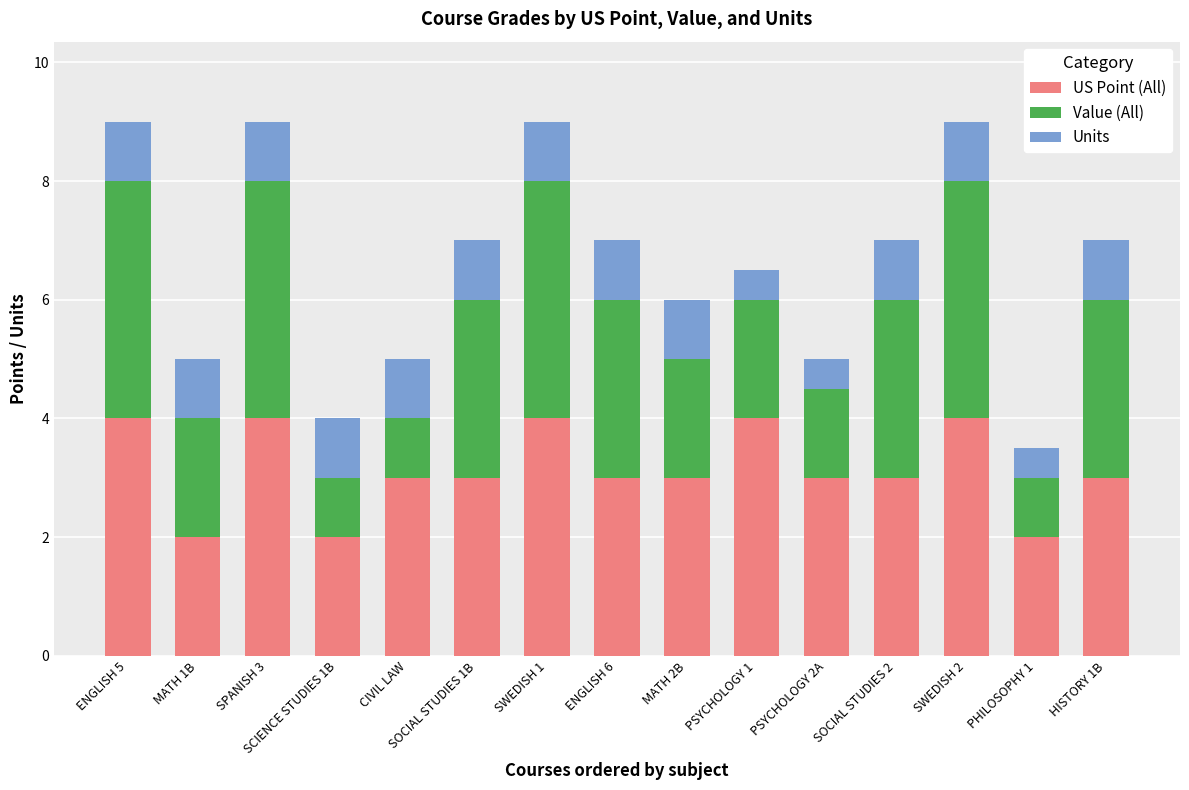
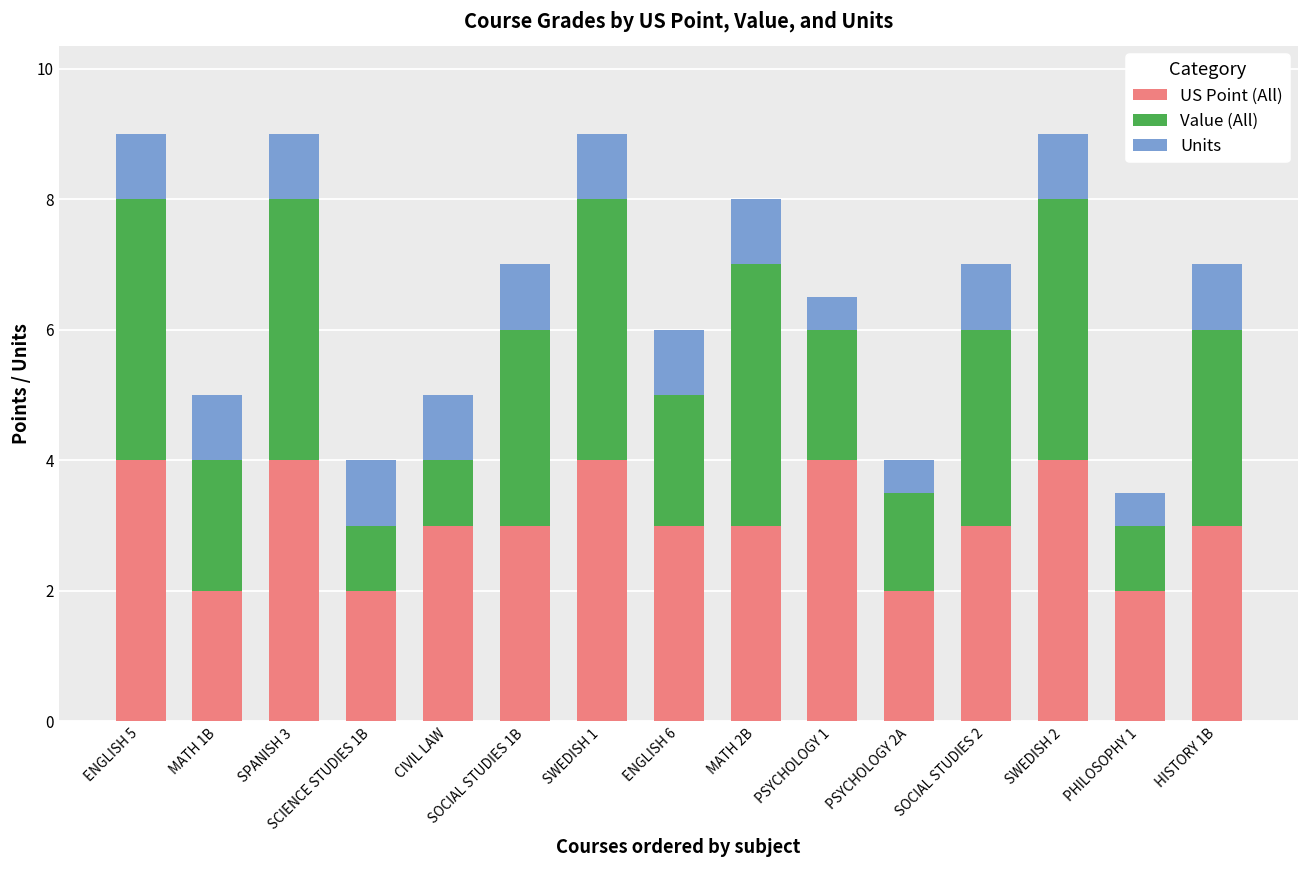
Value (All), ENGLISH 6: 3 -> 2
Value (All), MATH 2B: 2 -> 4
US Point (All), PSYCHOLOGY 2A: 3 -> 2
